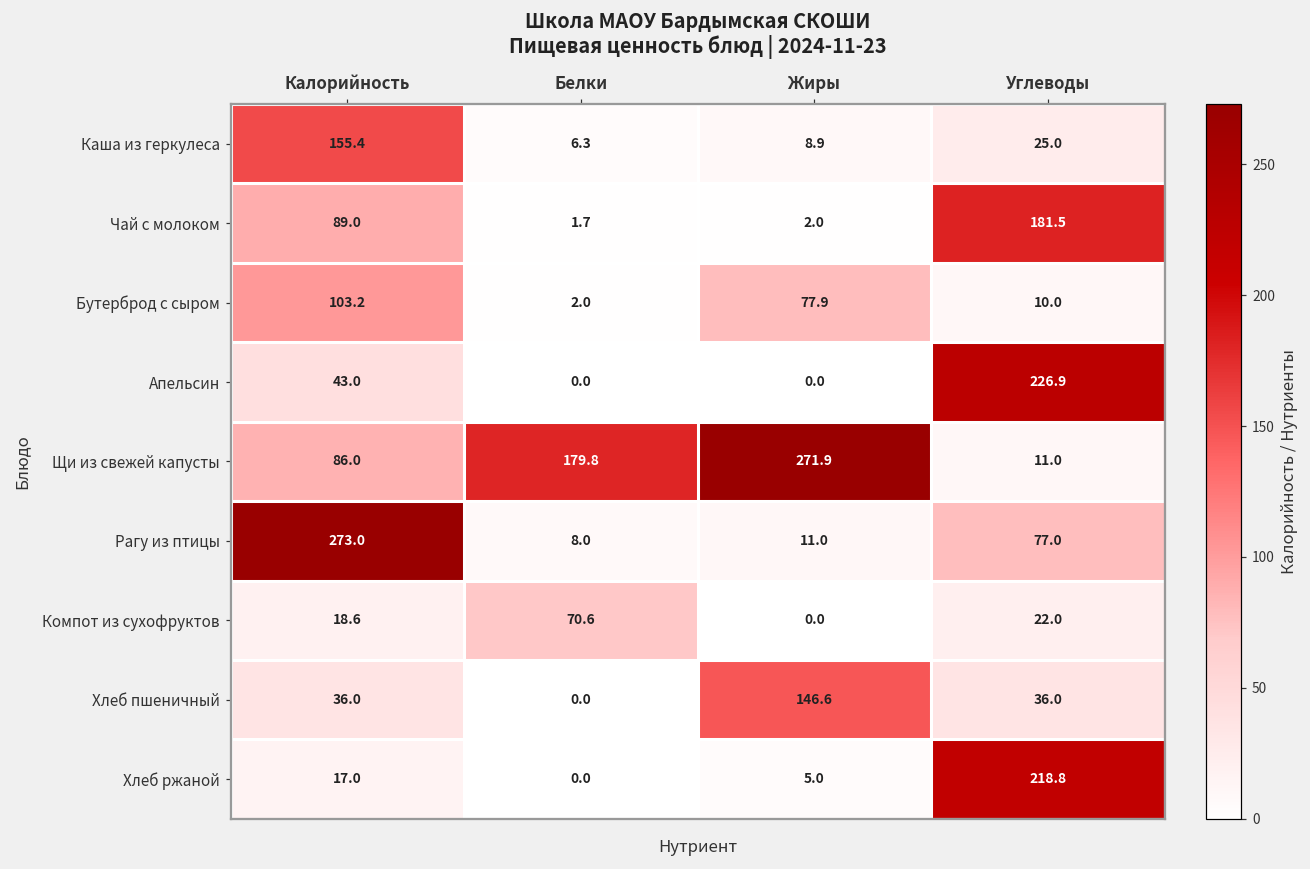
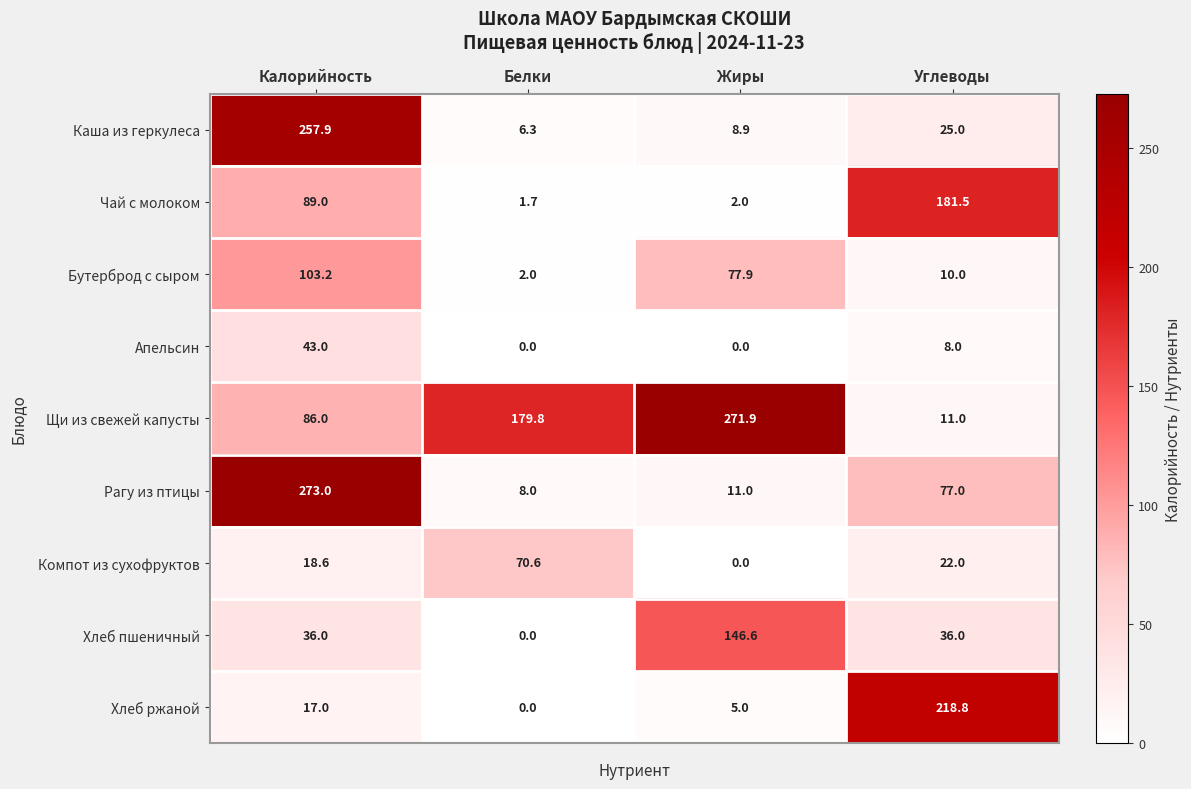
Каша из геркулеса, Калорийность: 155.4 -> 257.9
Апельсин, Углеводы: 226.9 -> 8.0
